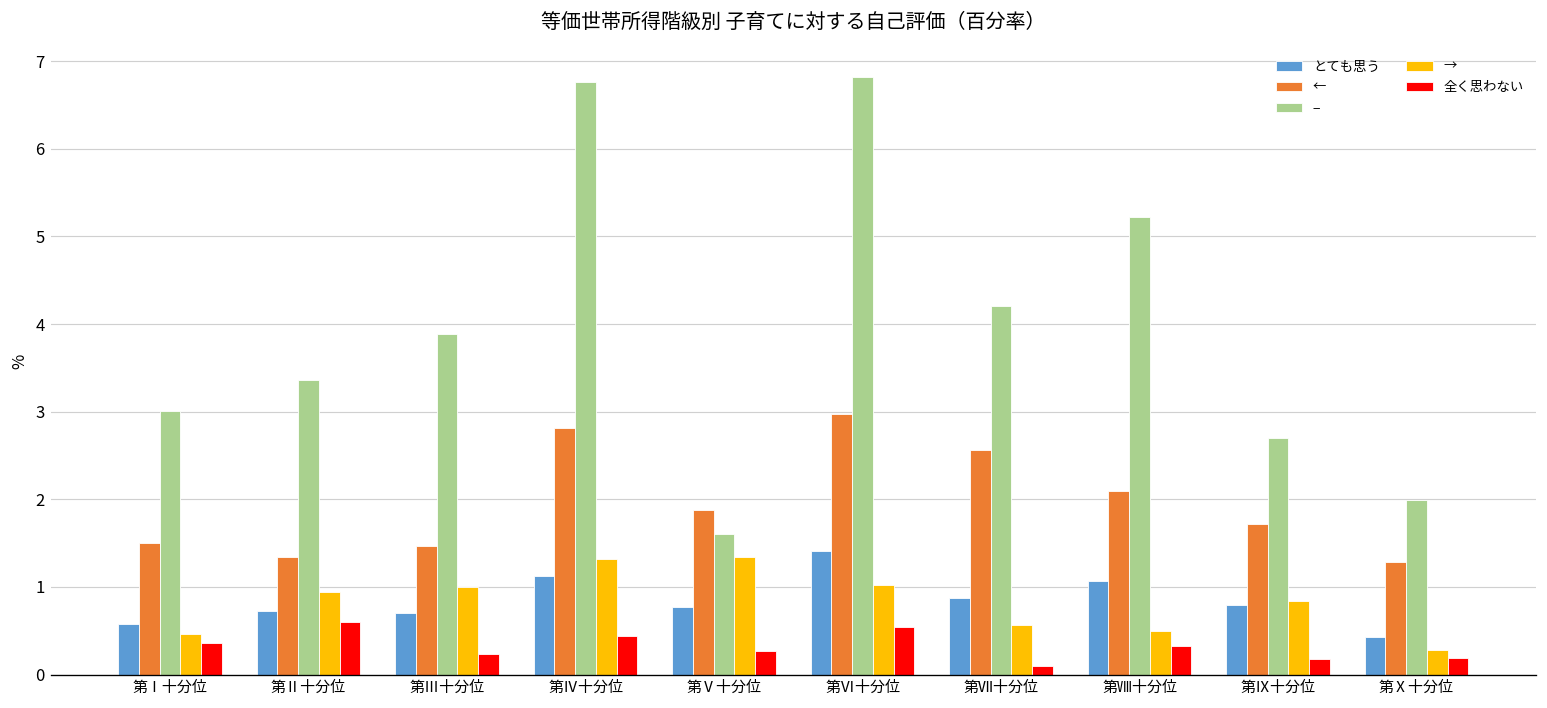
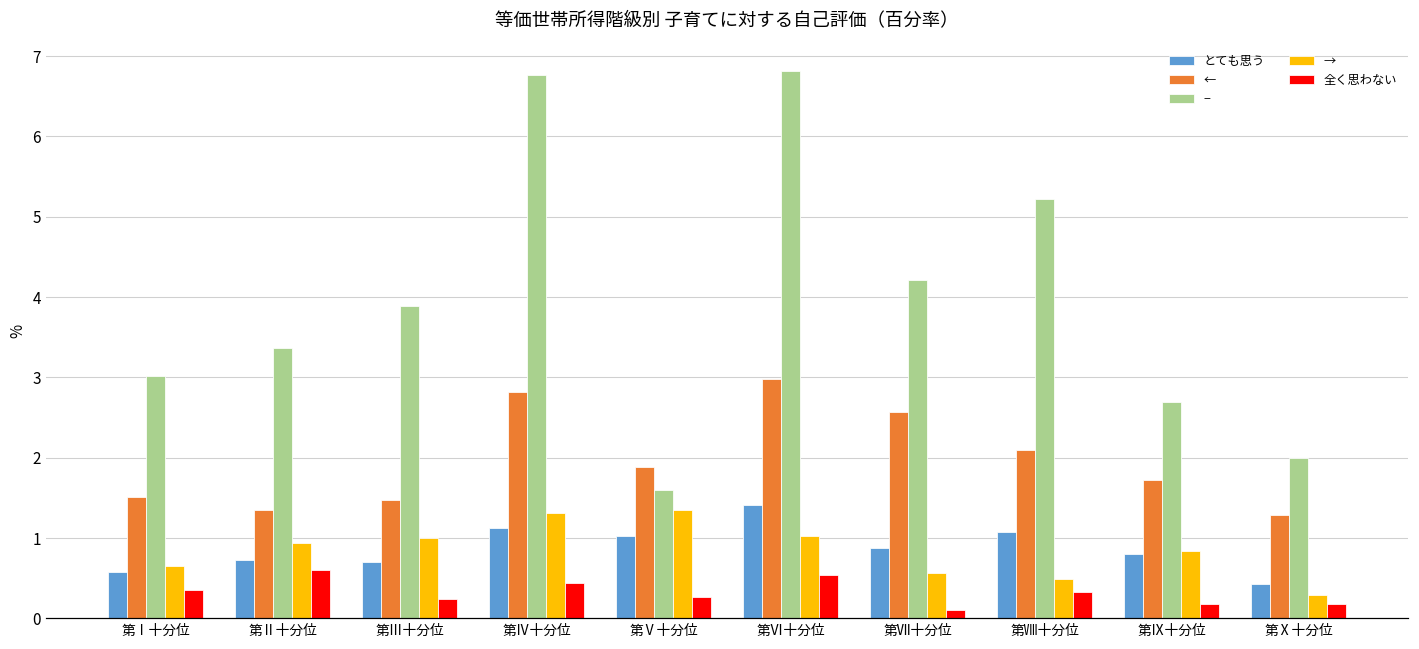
→, 第Ⅰ十分位: 0.5 -> 0.6
とても思う, 第Ⅴ十分位: 0.8 -> 1.0
